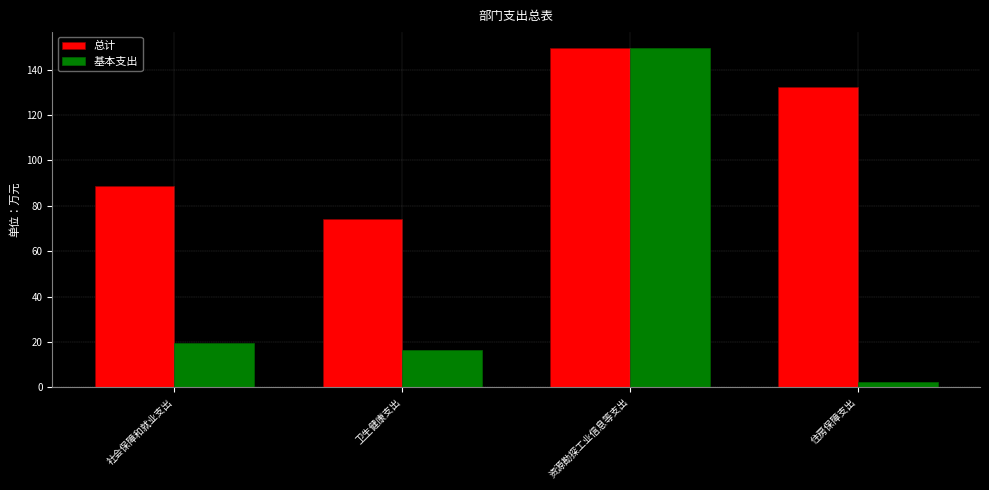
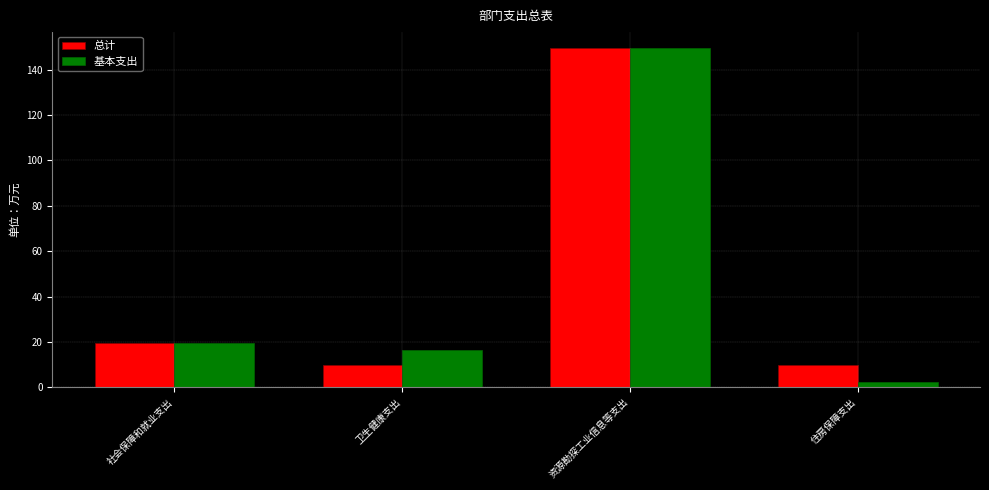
总计, 社会保障和就业支出: 89 -> 20
总计, 卫生健康支出: 74 -> 10
总计, 住房保障支出: 132 -> 10
